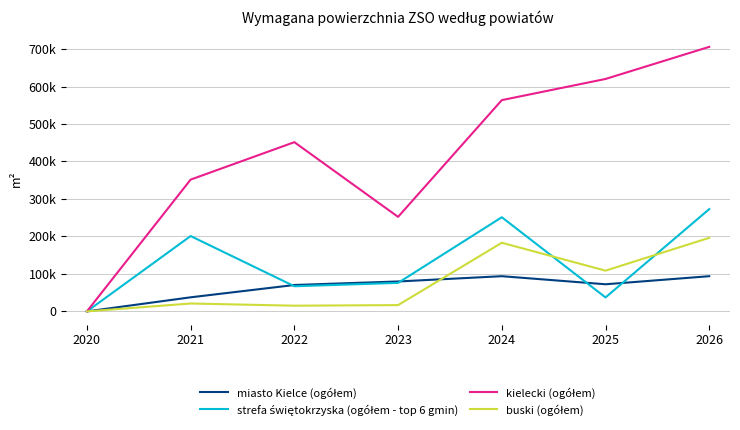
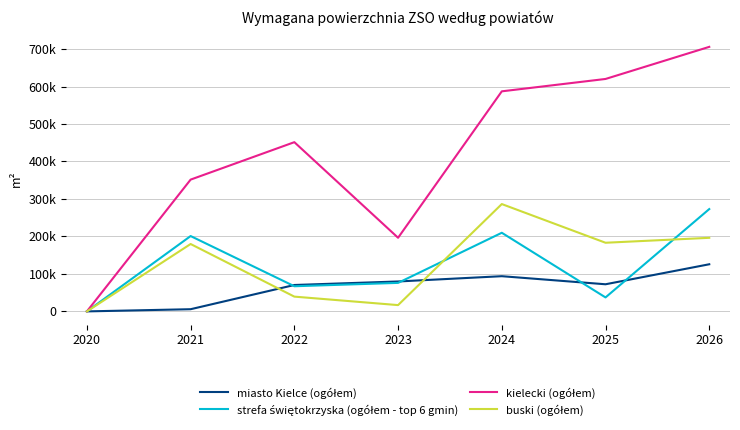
miasto Kielce (ogółem), 2021: 40000 -> 10000
buski (ogółem), 2021: 20000 -> 180000
buski (ogółem), 2022: 20000 -> 40000
kielecki (ogółem), 2023: 250000 -> 200000
strefa świętokrzyska (ogółem - top 6 gmin), 2024: 250000 -> 210000
kielecki (ogółem), 2024: 560000 -> 590000
buski (ogółem), 2024: 180000 -> 290000
buski (ogółem), 2025: 110000 -> 180000
miasto Kielce (ogółem), 2026: 90000 -> 130000
